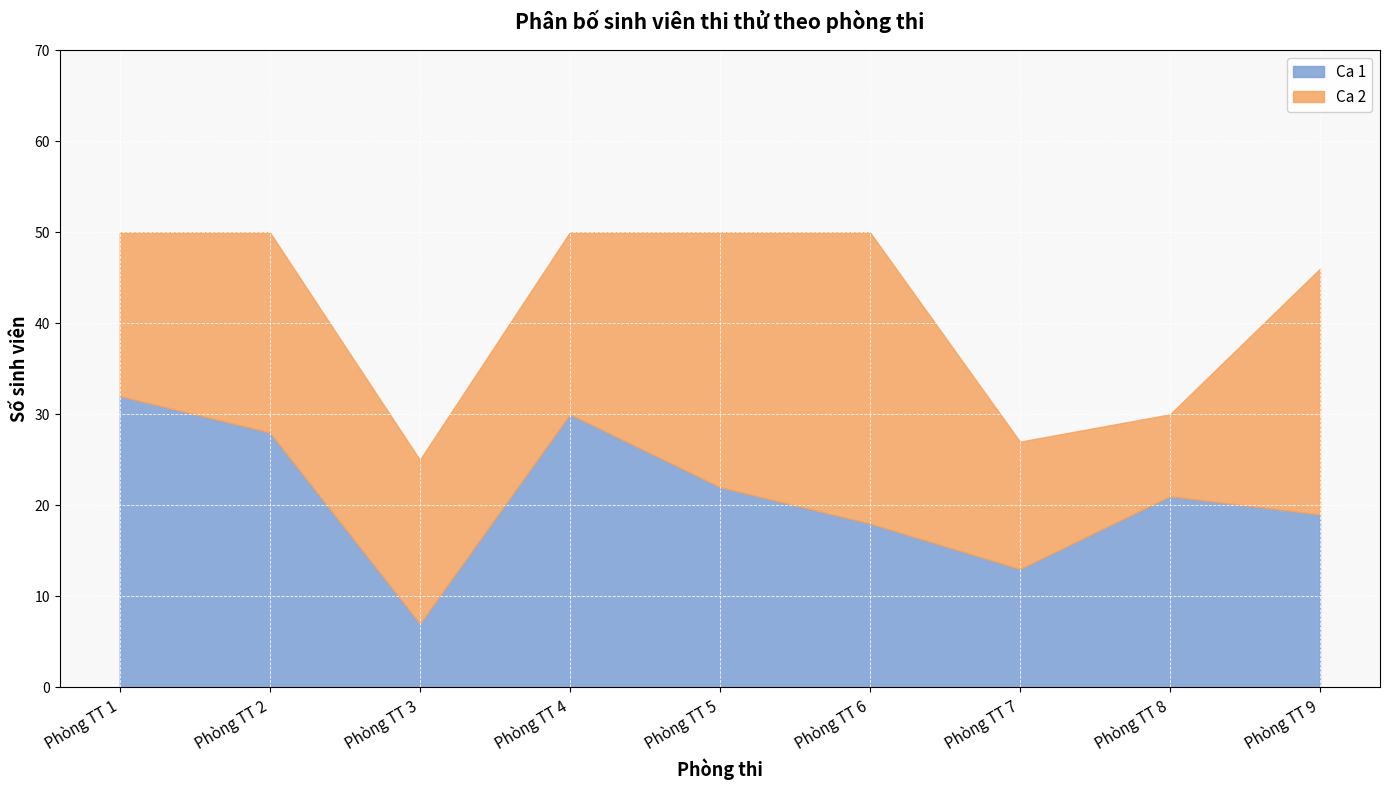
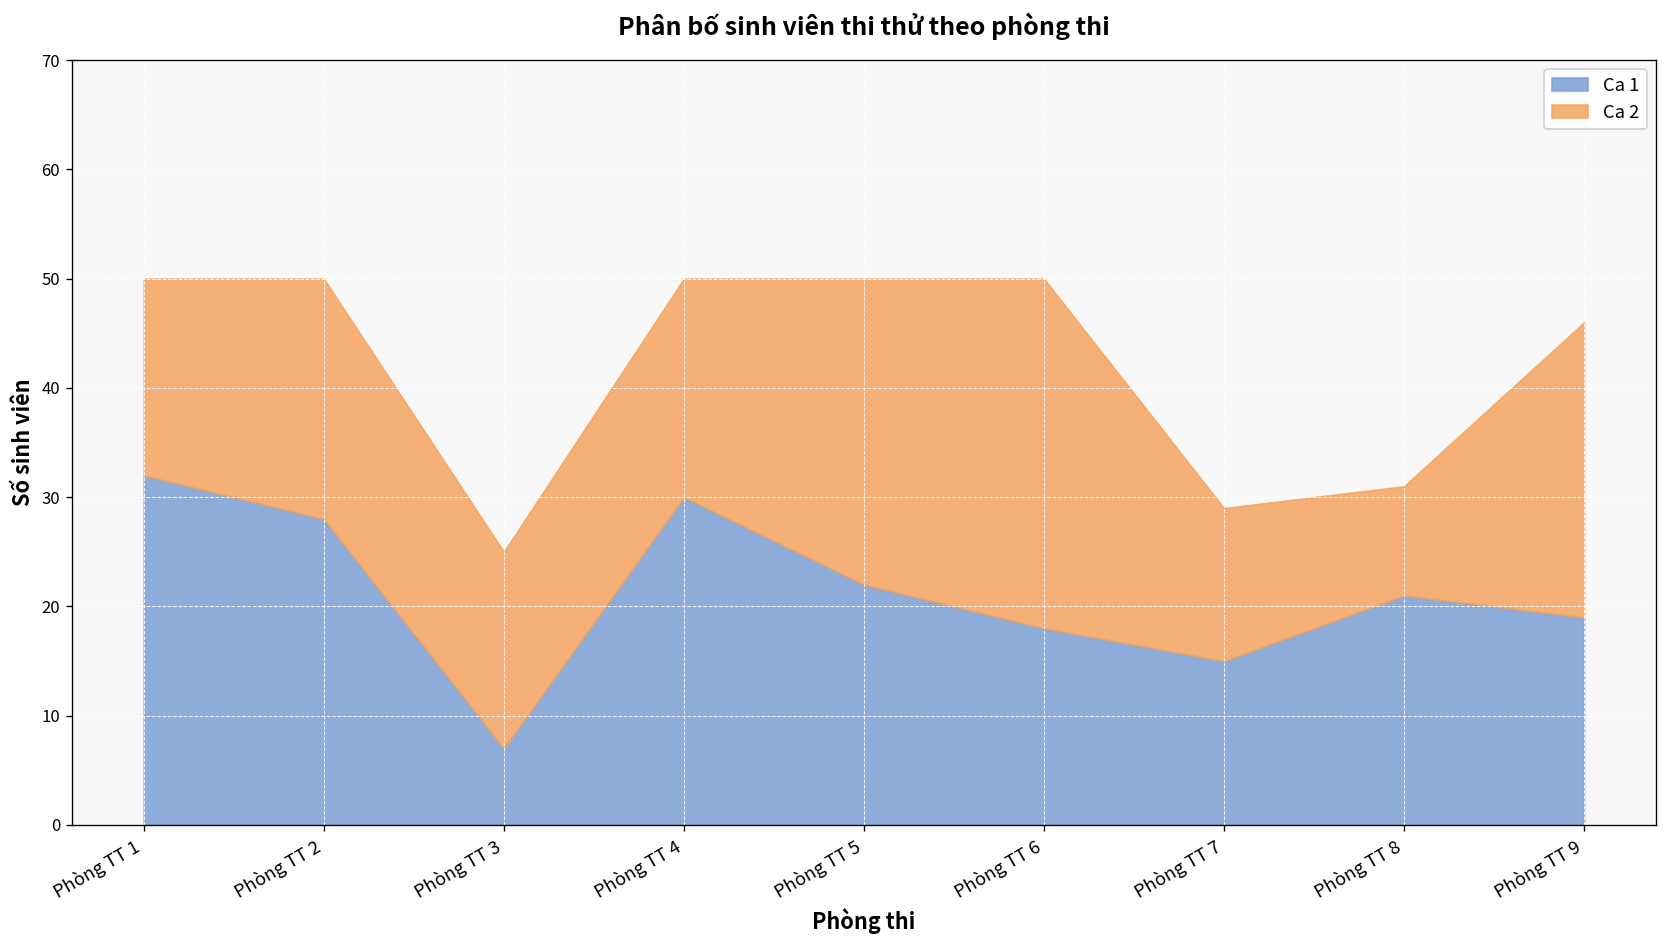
Ca 1, Phòng TT 7: 13 -> 15
Ca 2, Phòng TT 8: 9 -> 10
